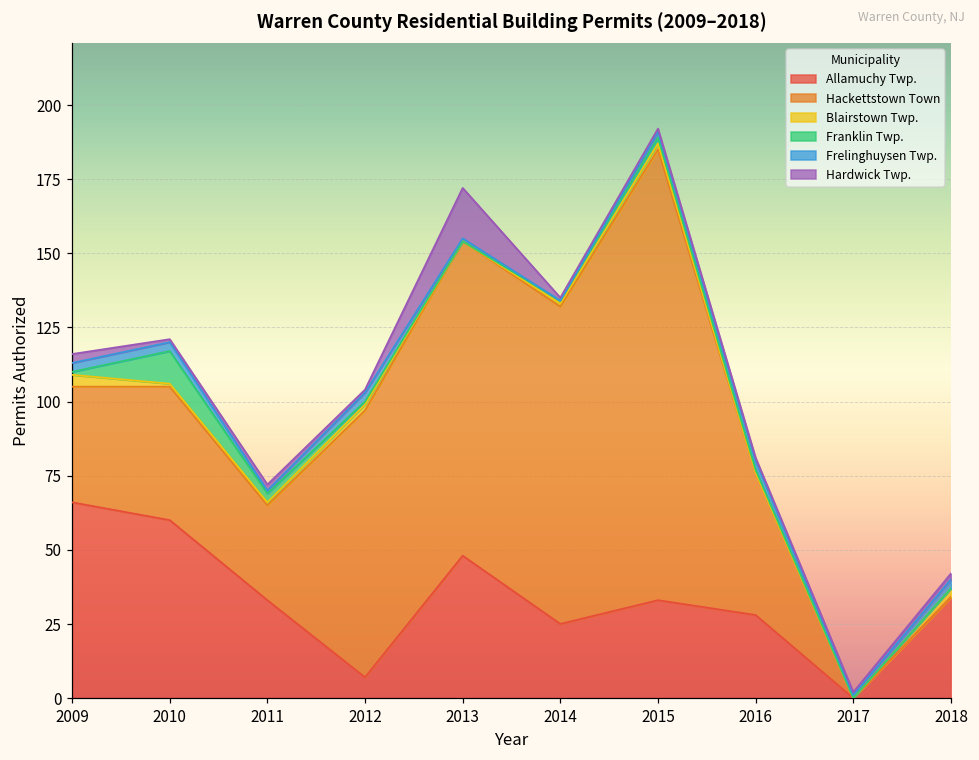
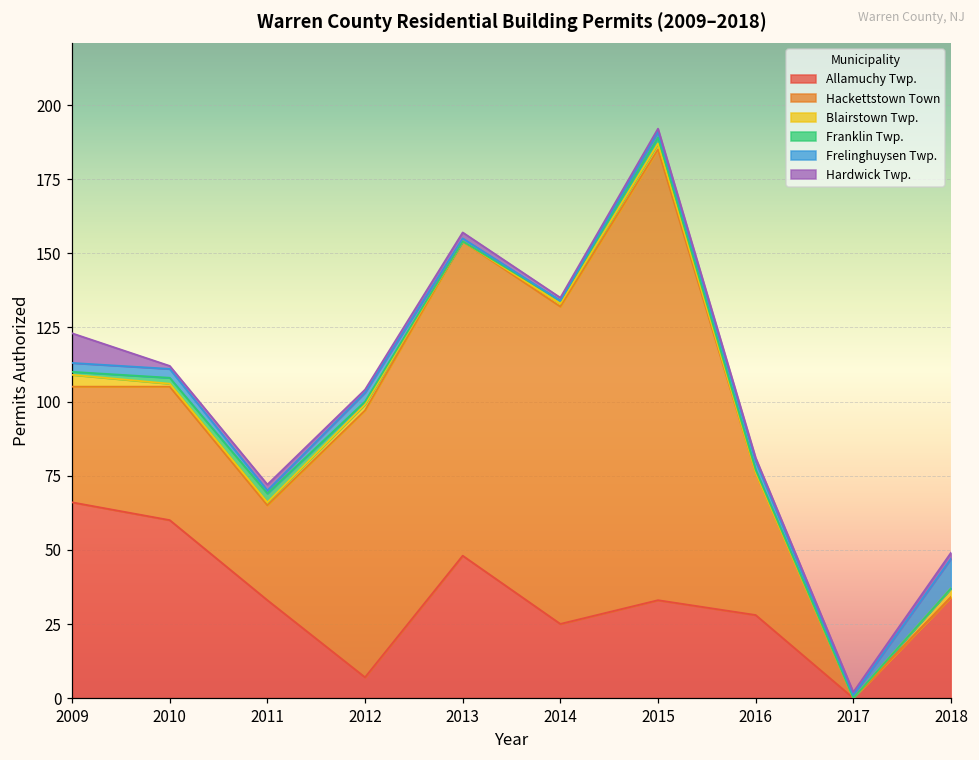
Hardwick Twp., 2009: 3 -> 10
Franklin Twp., 2010: 11 -> 2
Hardwick Twp., 2013: 17 -> 2
Frelinghuysen Twp., 2018: 3 -> 10
